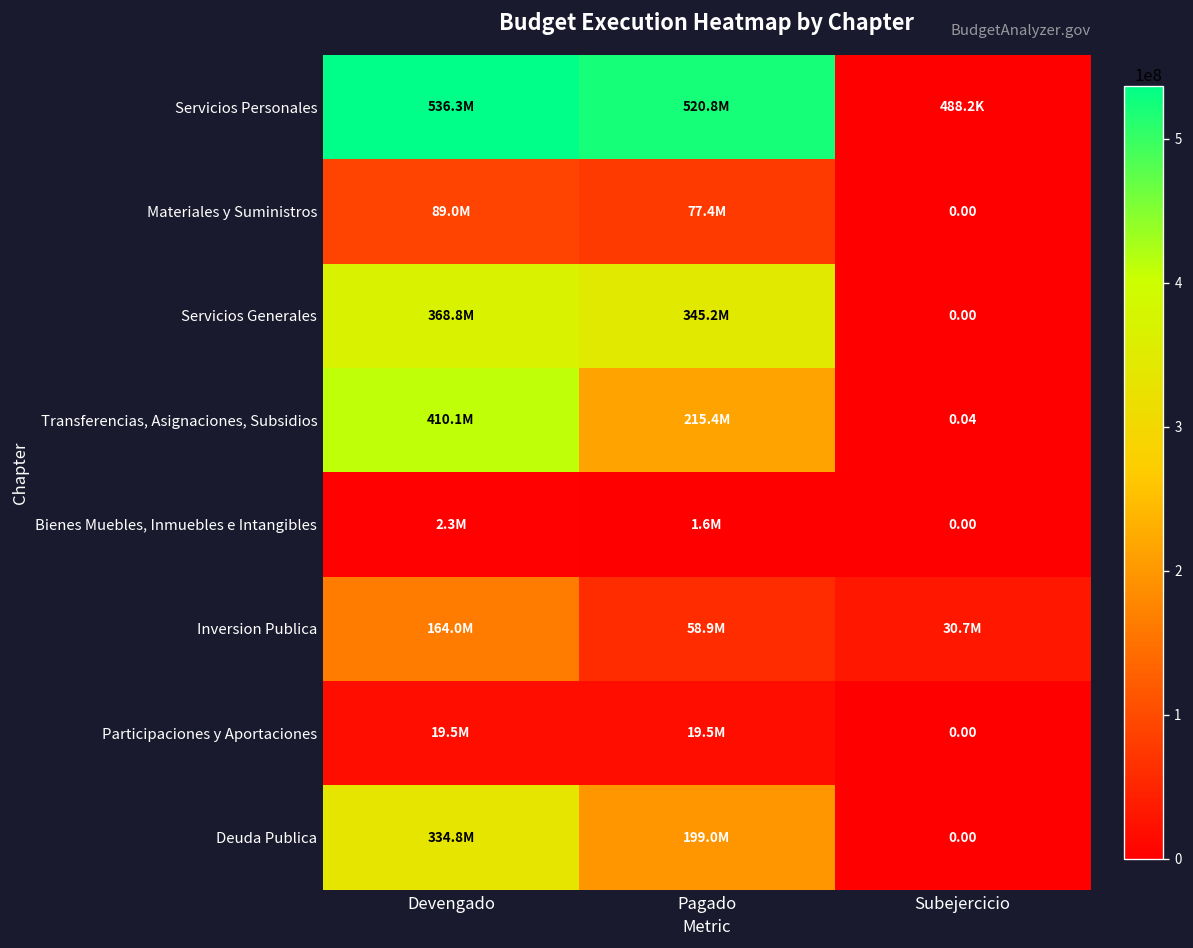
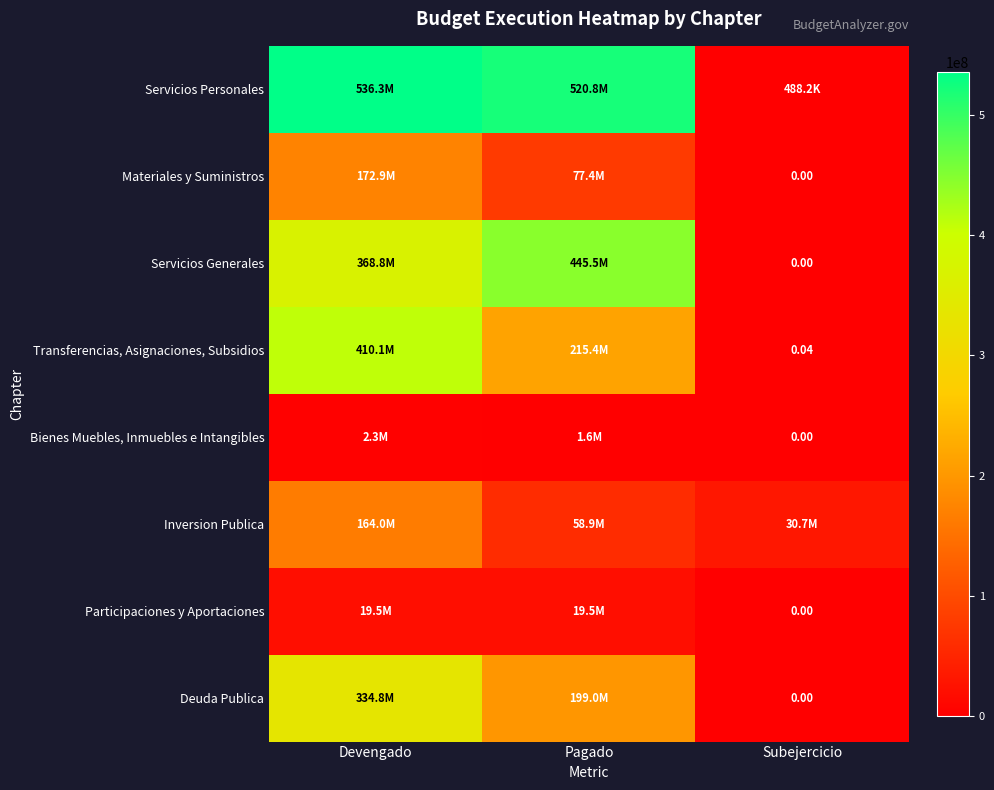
Materiales y Suministros, Devengado: 89.0M -> 172.9M
Servicios Generales, Pagado: 345.2M -> 445.5M
